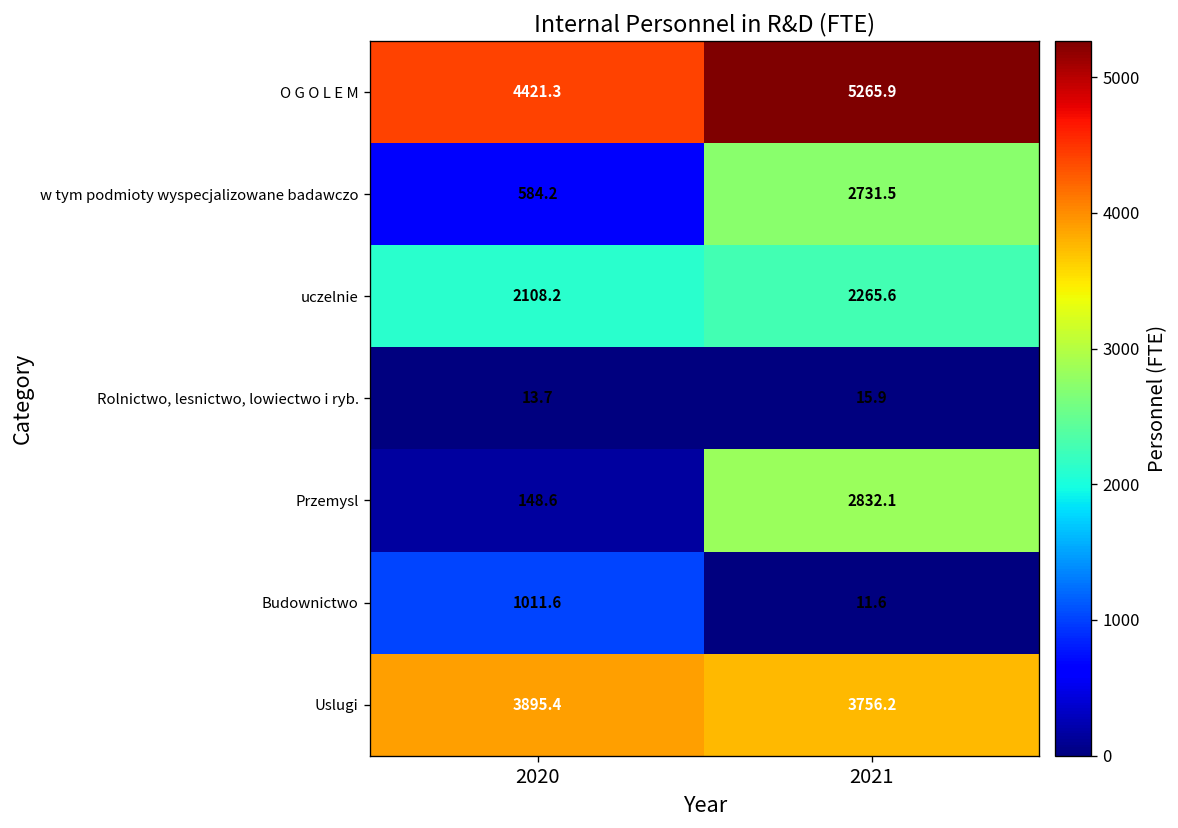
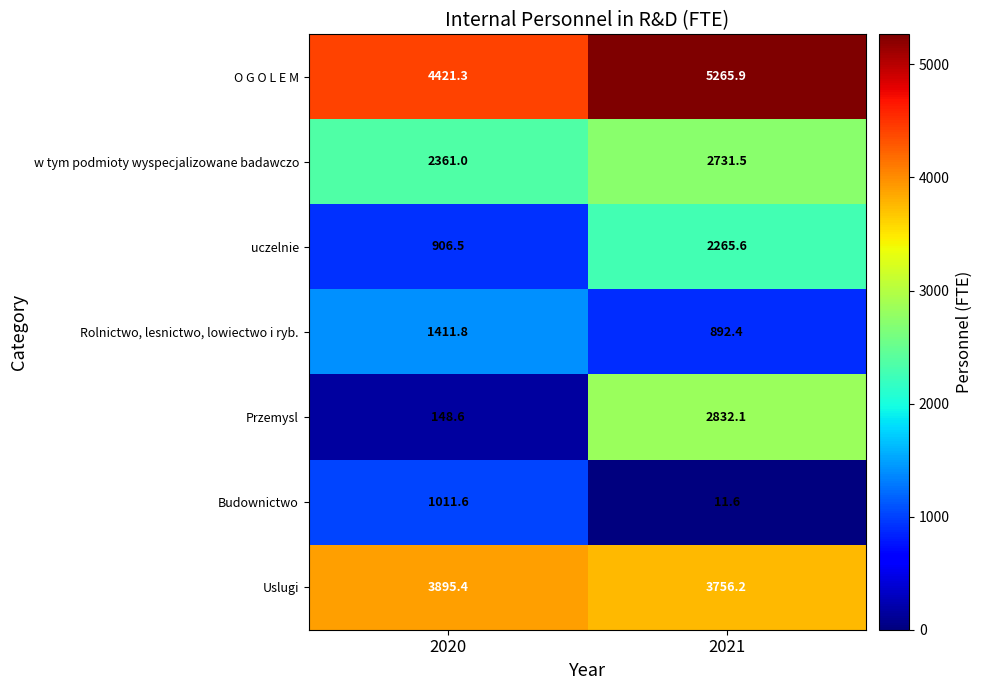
w tym podmioty wyspecjalizowane badawczo, 2020: 584.2 -> 2361.0
uczelnie, 2020: 2108.2 -> 906.5
Rolnictwo, lesnictwo, lowiectwo i ryb., 2020: 13.7 -> 1411.8
Rolnictwo, lesnictwo, lowiectwo i ryb., 2021: 15.9 -> 892.4
